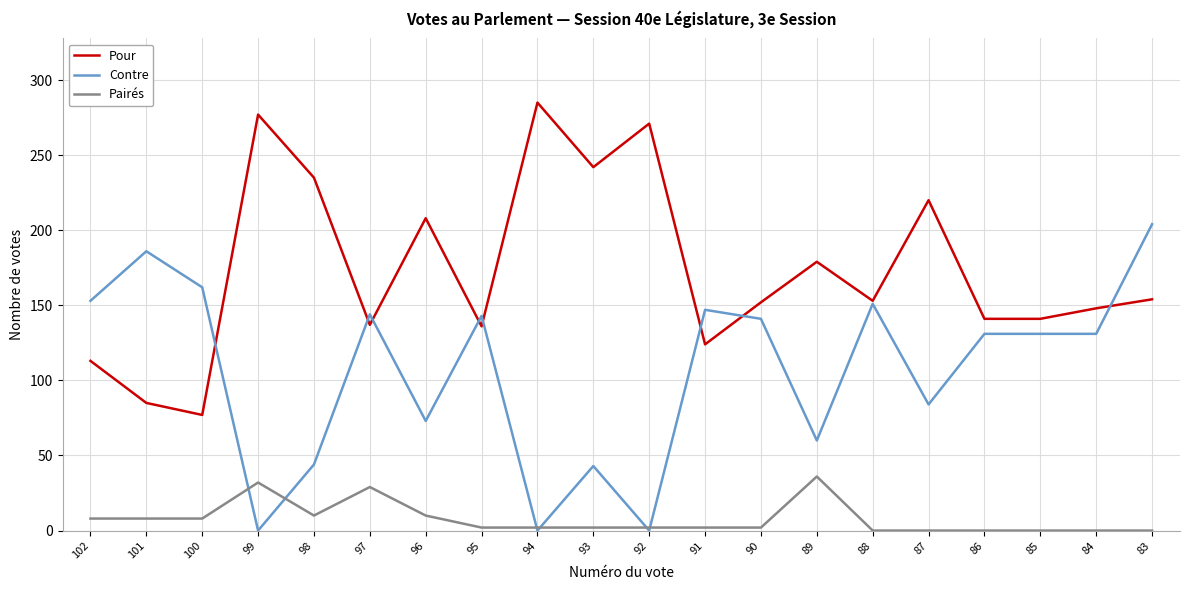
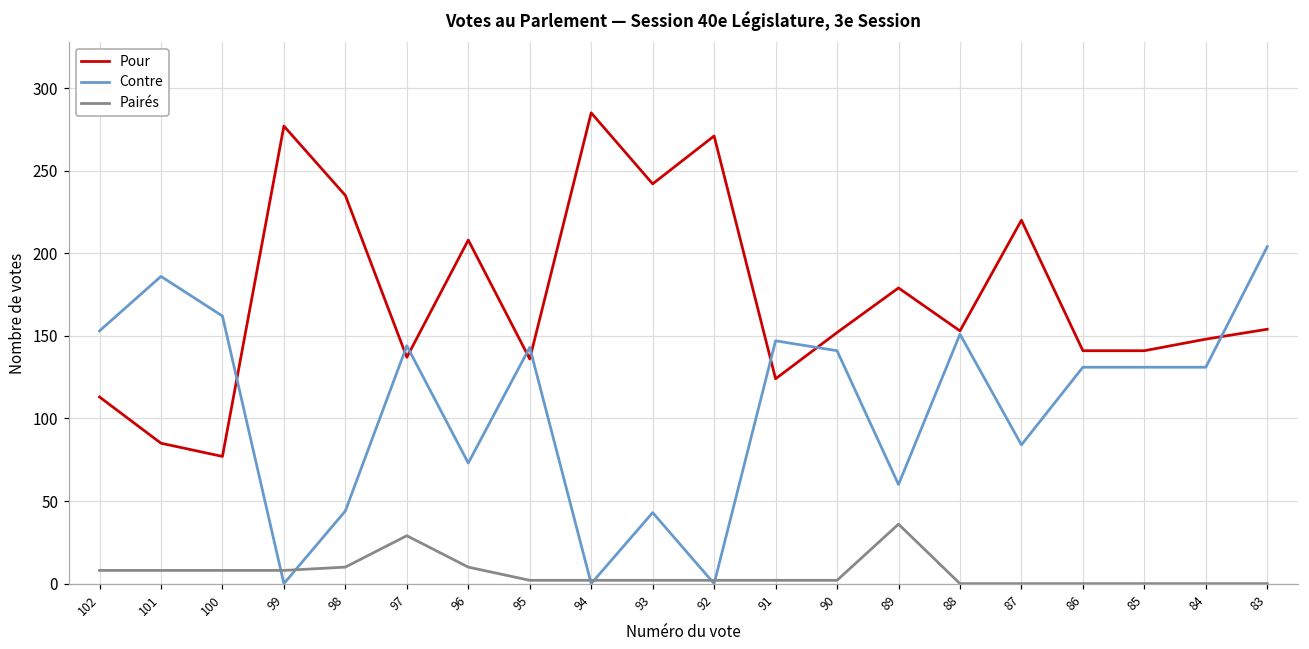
Pairés, 99: 32 -> 8
